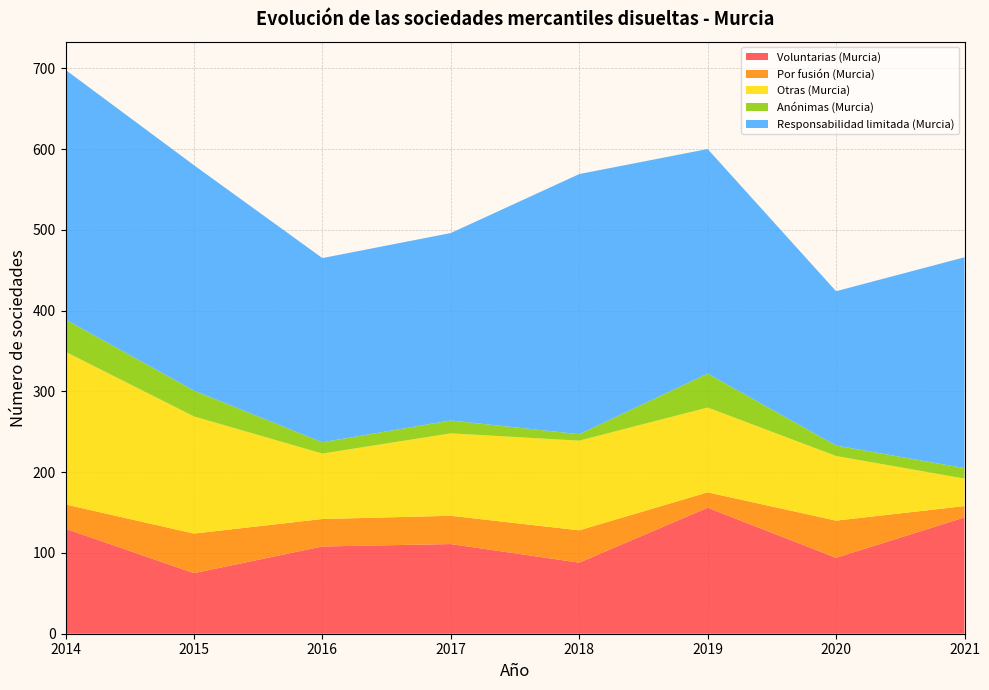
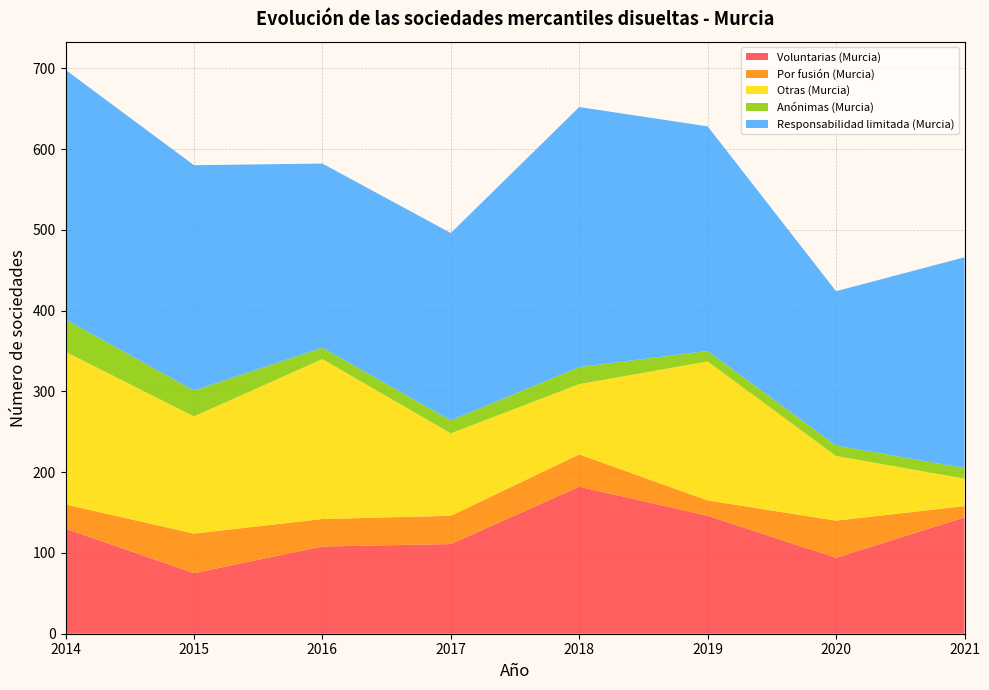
Otras (Murcia), 2016: 80 -> 200
Voluntarias (Murcia), 2018: 90 -> 180
Otras (Murcia), 2018: 110 -> 90
Anónimas (Murcia), 2018: 10 -> 20
Voluntarias (Murcia), 2019: 160 -> 150
Otras (Murcia), 2019: 110 -> 170
Anónimas (Murcia), 2019: 40 -> 10
